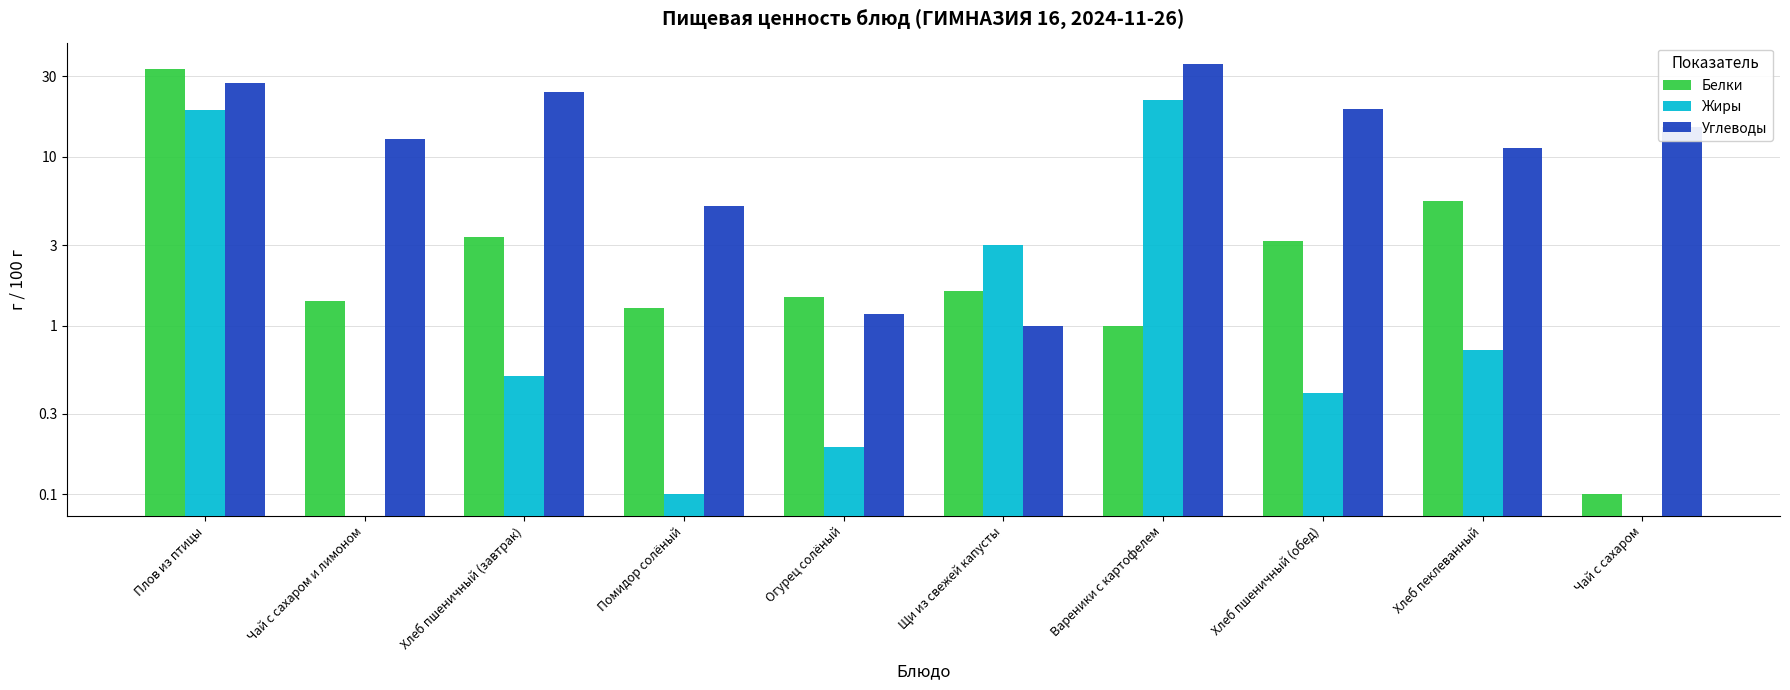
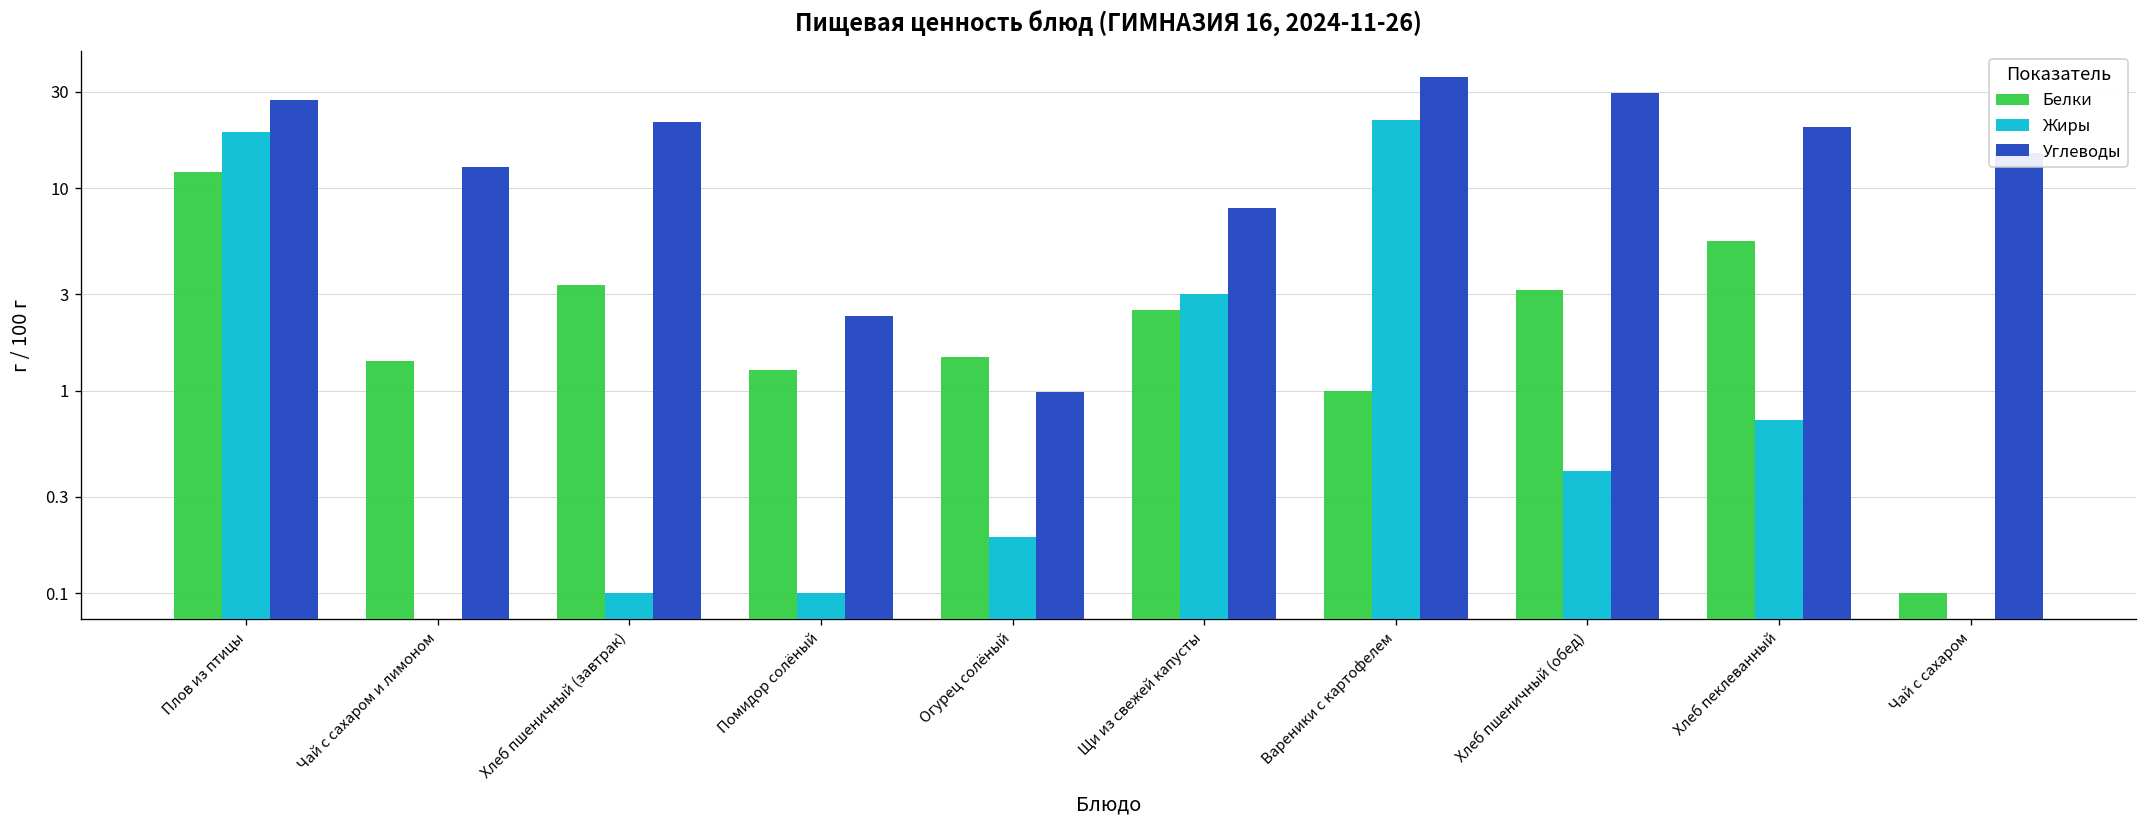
Белки, Плов из птицы: 33 -> 12
Жиры, Хлеб пшеничный (завтрак): 0.5 -> 0.1
Углеводы, Хлеб пшеничный (завтрак): 24 -> 21
Углеводы, Помидор солёный: 5.1 -> 2.3
Углеводы, Огурец солёный: 1.2 -> 1.0
Белки, Щи из свежей капусты: 1.6 -> 2.5
Углеводы, Щи из свежей капусты: 1 -> 8
Углеводы, Хлеб пшеничный (обед): 19 -> 29
Углеводы, Хлеб пеклеванный: 11 -> 20
